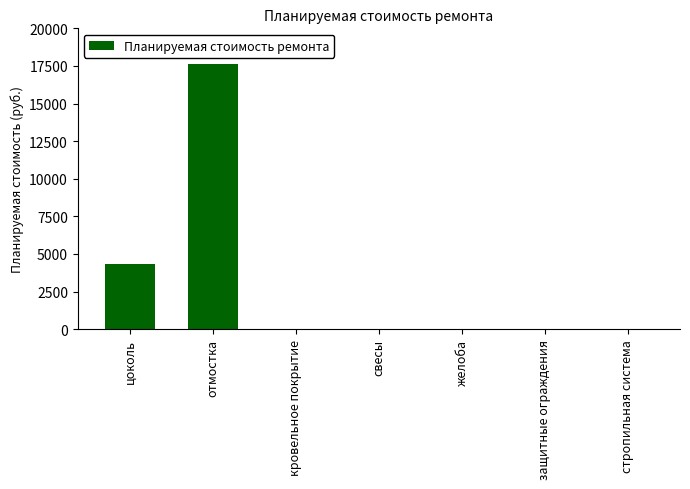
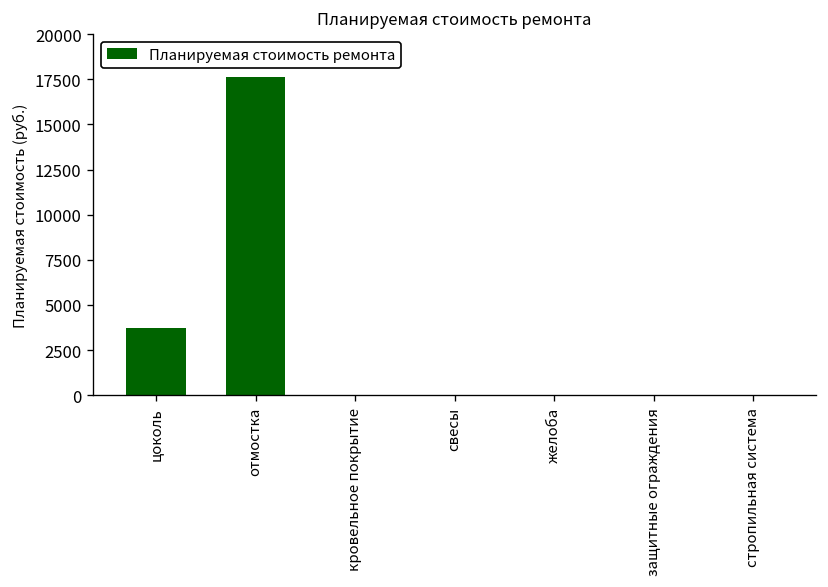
цоколь: 4300 -> 3700
